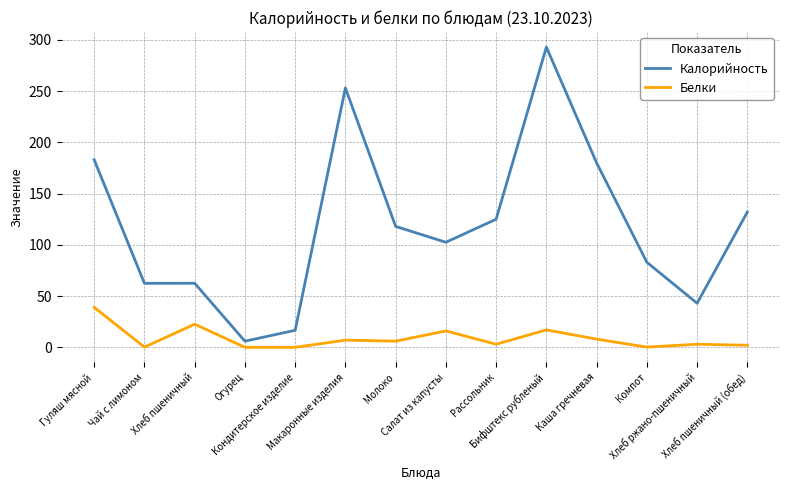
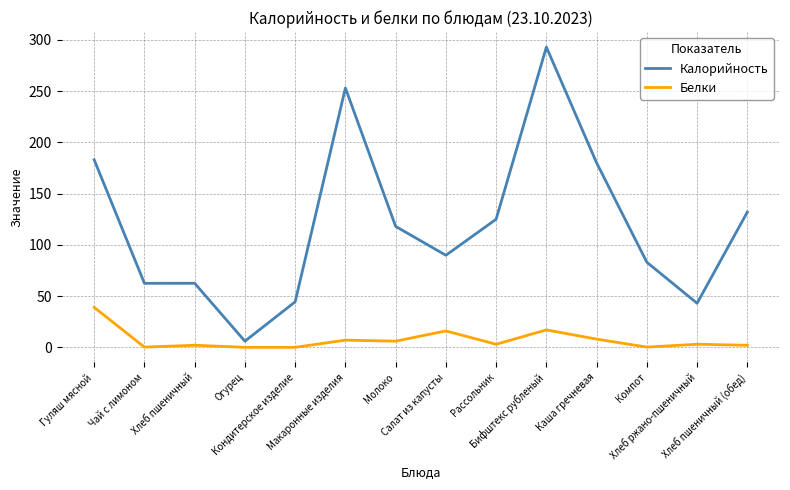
Белки, Хлеб пшеничный: 23 -> 2
Калорийность, Кондитерское изделие: 17 -> 44
Калорийность, Салат из капусты: 103 -> 90
